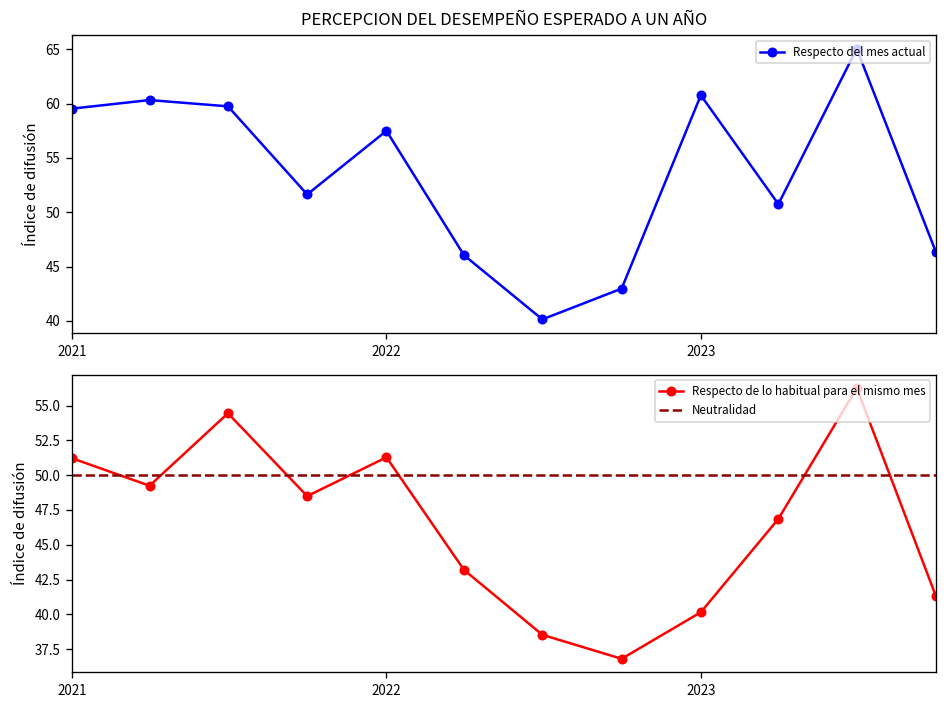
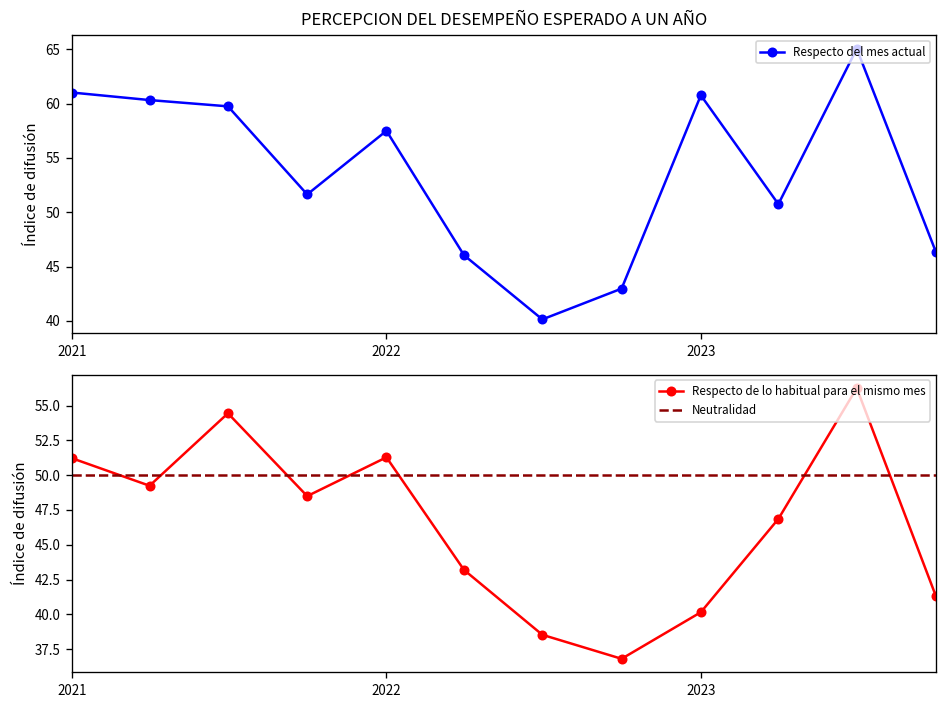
PERCEPCION DEL DESEMPEÑO ESPERADO A UN AÑO, 2021: 60 -> 61
